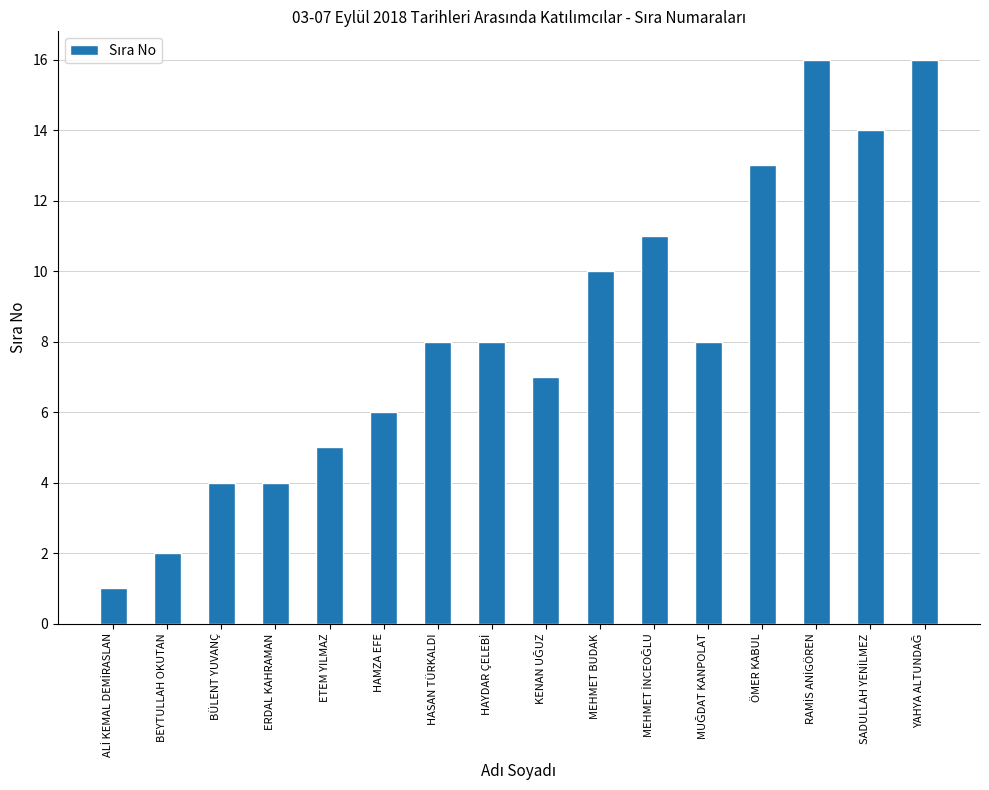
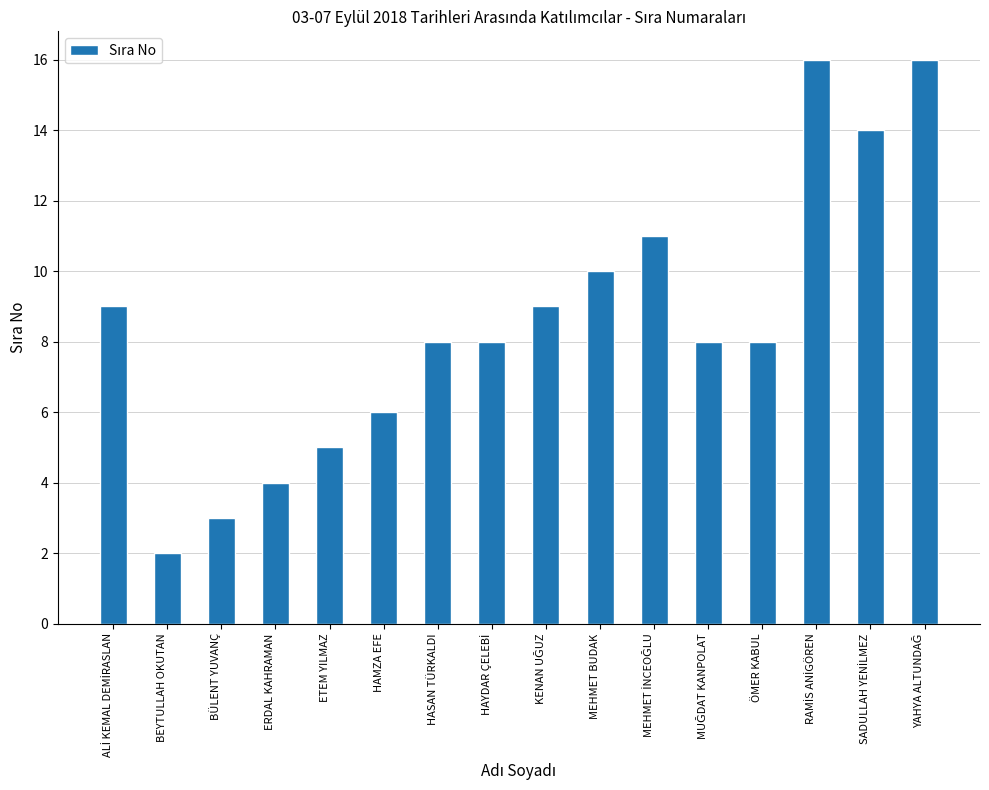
ALİ KEMAL DEMİRASLAN: 1 -> 9
BÜLENT YUVANÇ: 4 -> 3
KENAN UĞUZ: 7 -> 9
ÖMER KABUL: 13 -> 8
